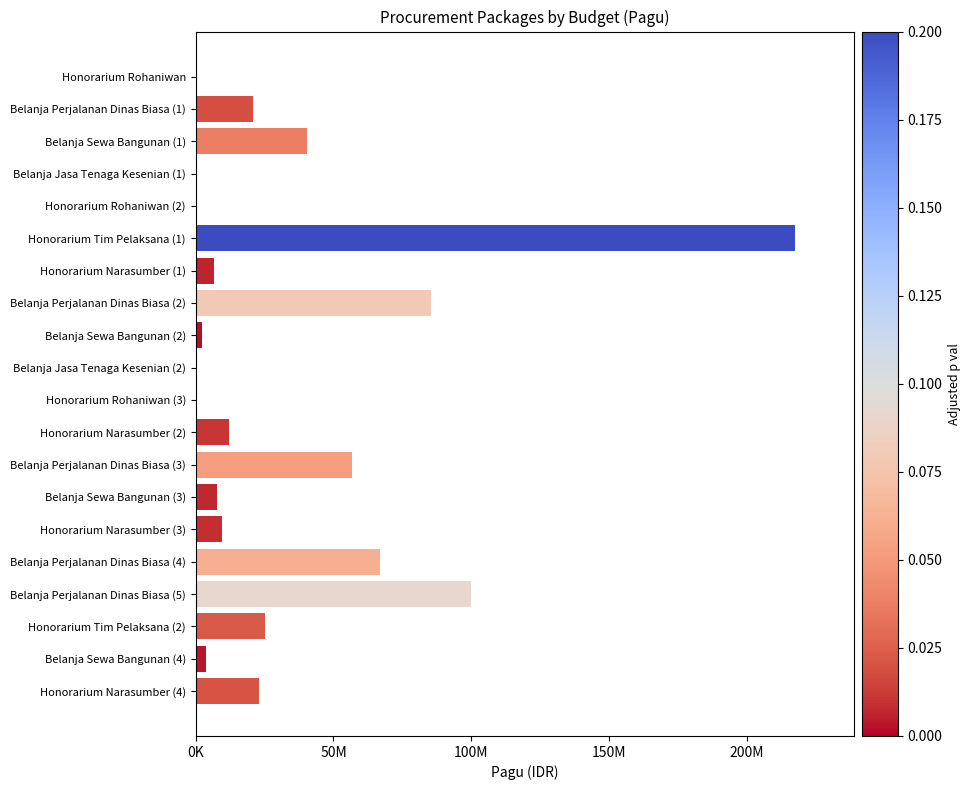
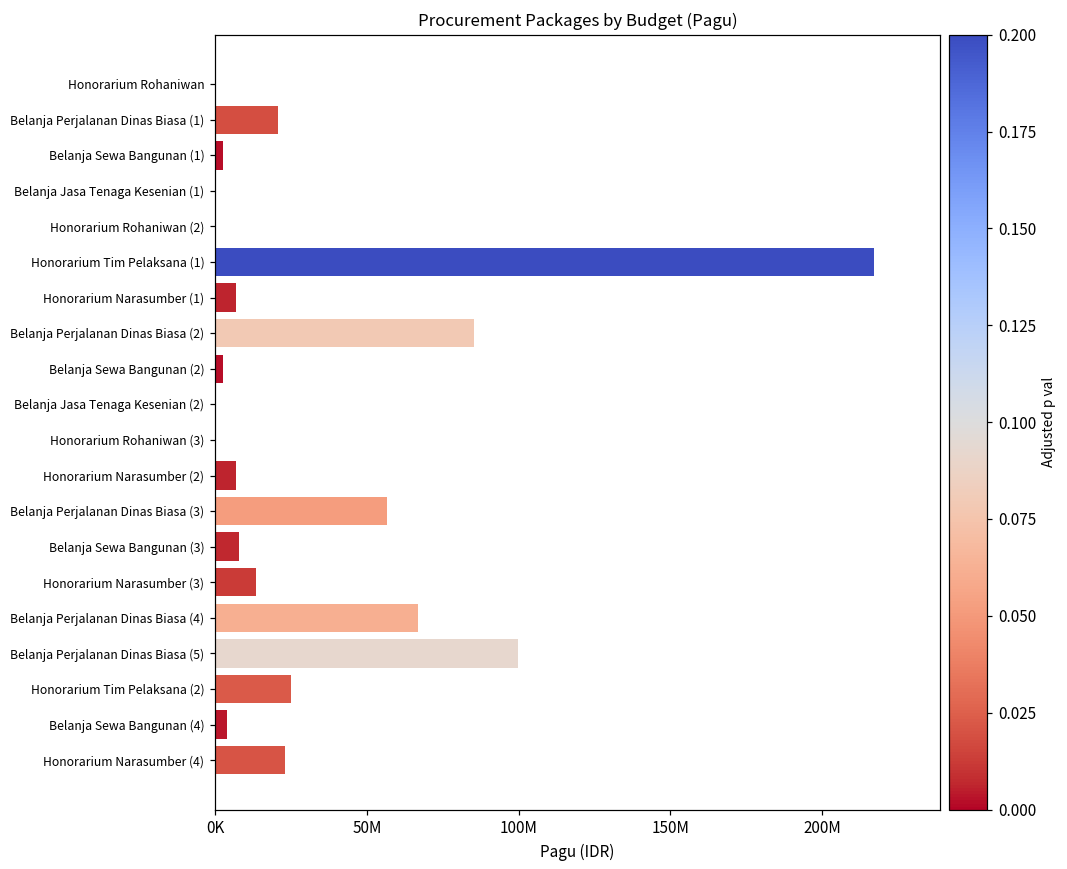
Belanja Sewa Bangunan (1): 40000000 -> 3000000
Honorarium Narasumber (2): 12000000 -> 7000000
Honorarium Narasumber (3): 10000000 -> 14000000
